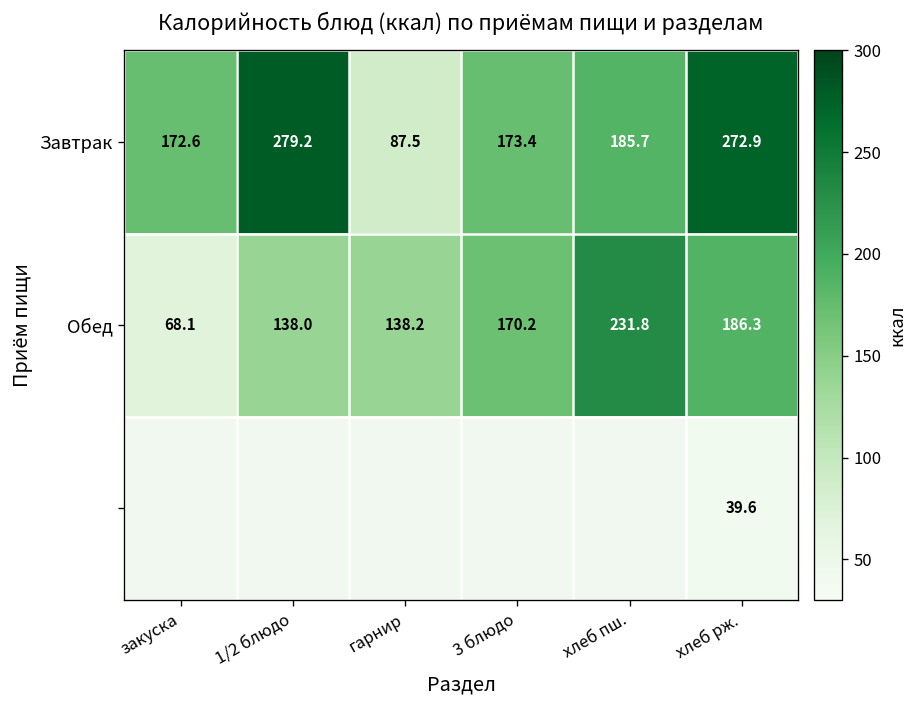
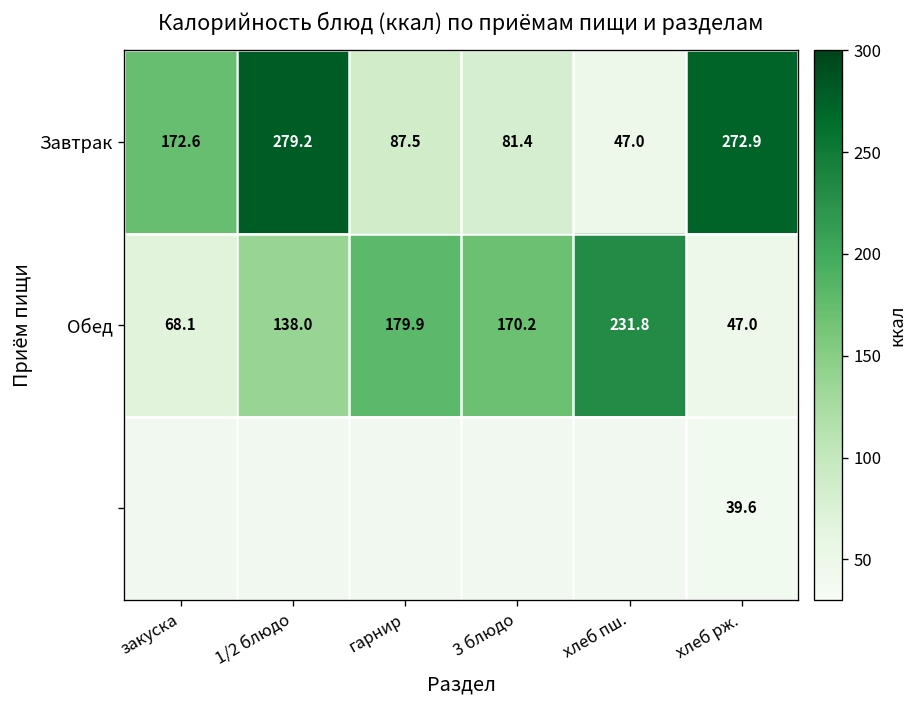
Завтрак, 3 блюдо: 173.4 -> 81.4
Завтрак, хлеб пш.: 185.7 -> 47.0
Обед, гарнир: 138.2 -> 179.9
Обед, хлеб рж.: 186.3 -> 47.0
